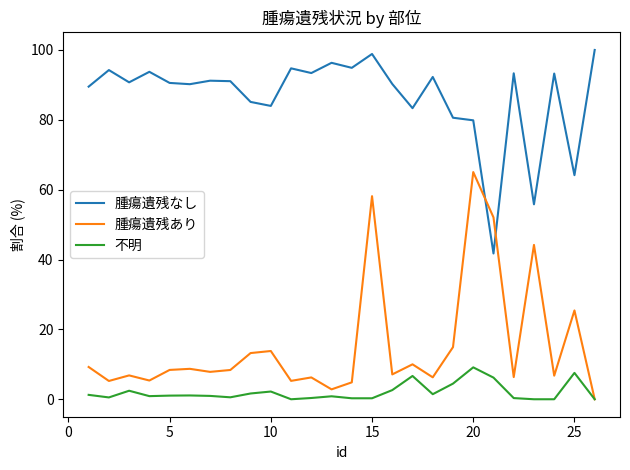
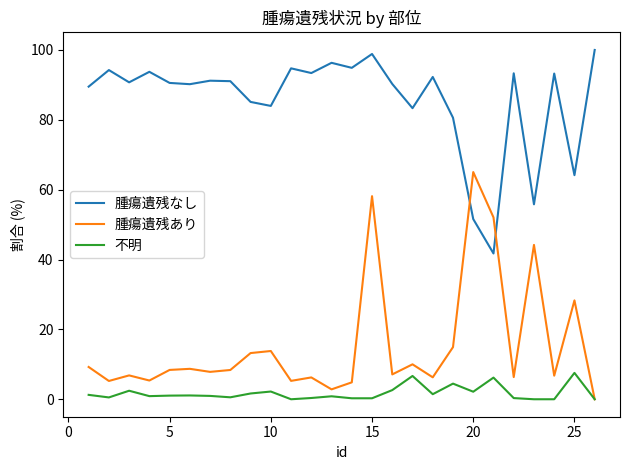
腫瘍遺残なし, 20: 80 -> 52
不明, 20: 9 -> 2
腫瘍遺残あり, 25: 25 -> 28
